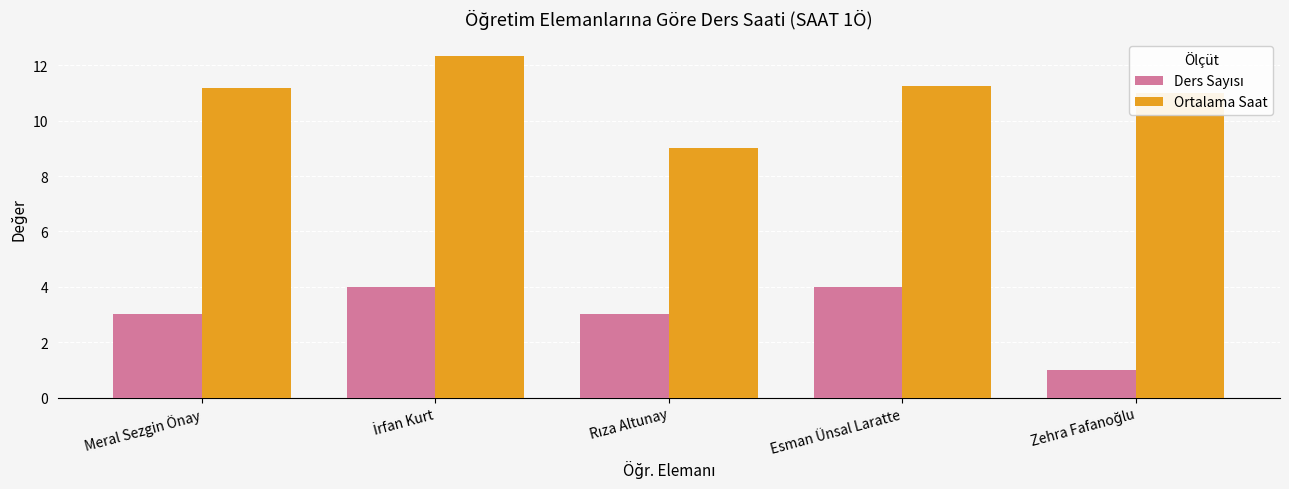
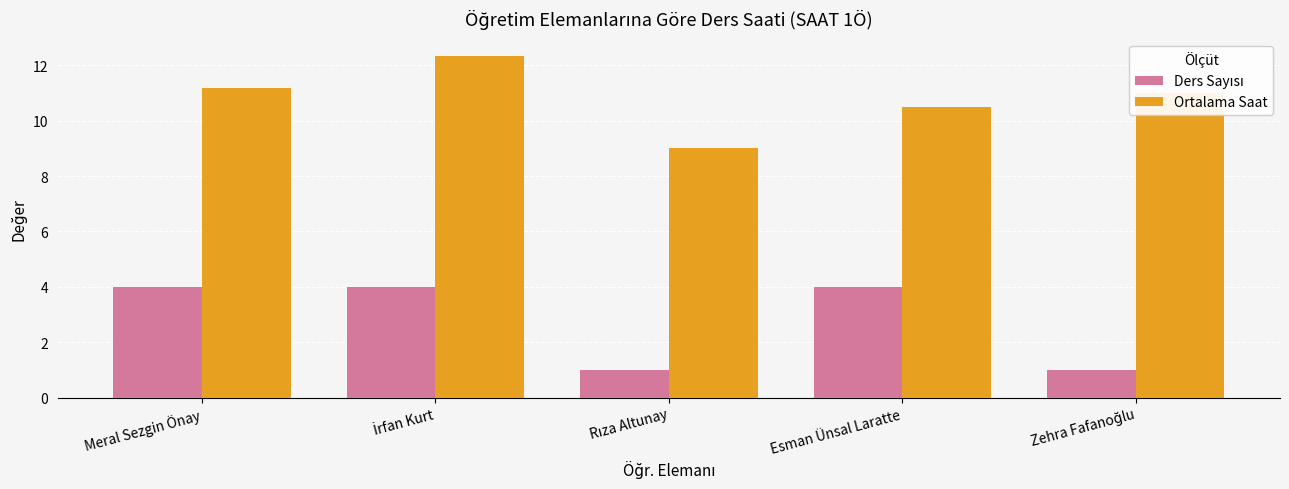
Ders Sayısı, Meral Sezgin Önay: 3 -> 4
Ders Sayısı, Rıza Altunay: 3 -> 1
Ortalama Saat, Esman Ünsal Laratte: 11.3 -> 10.5
